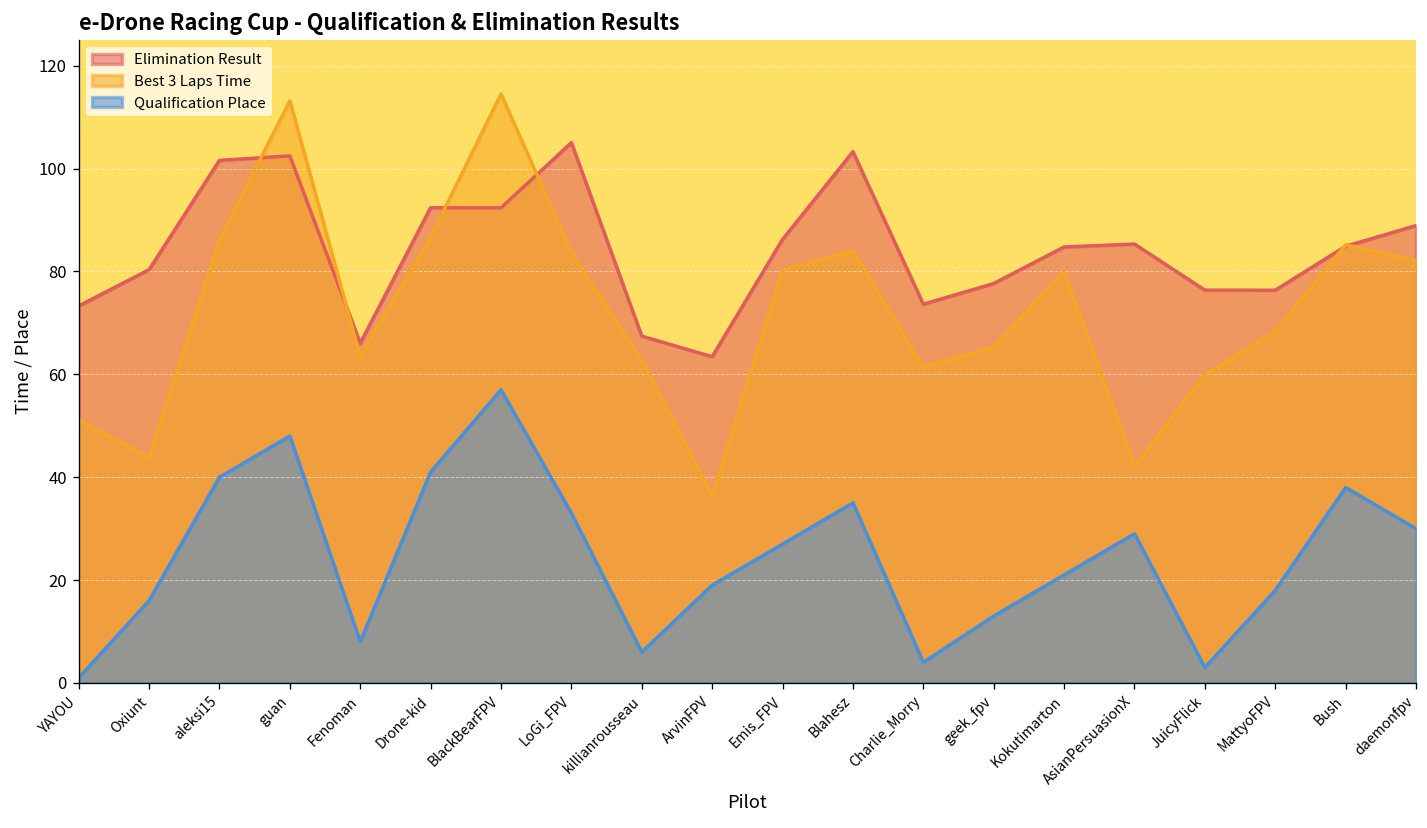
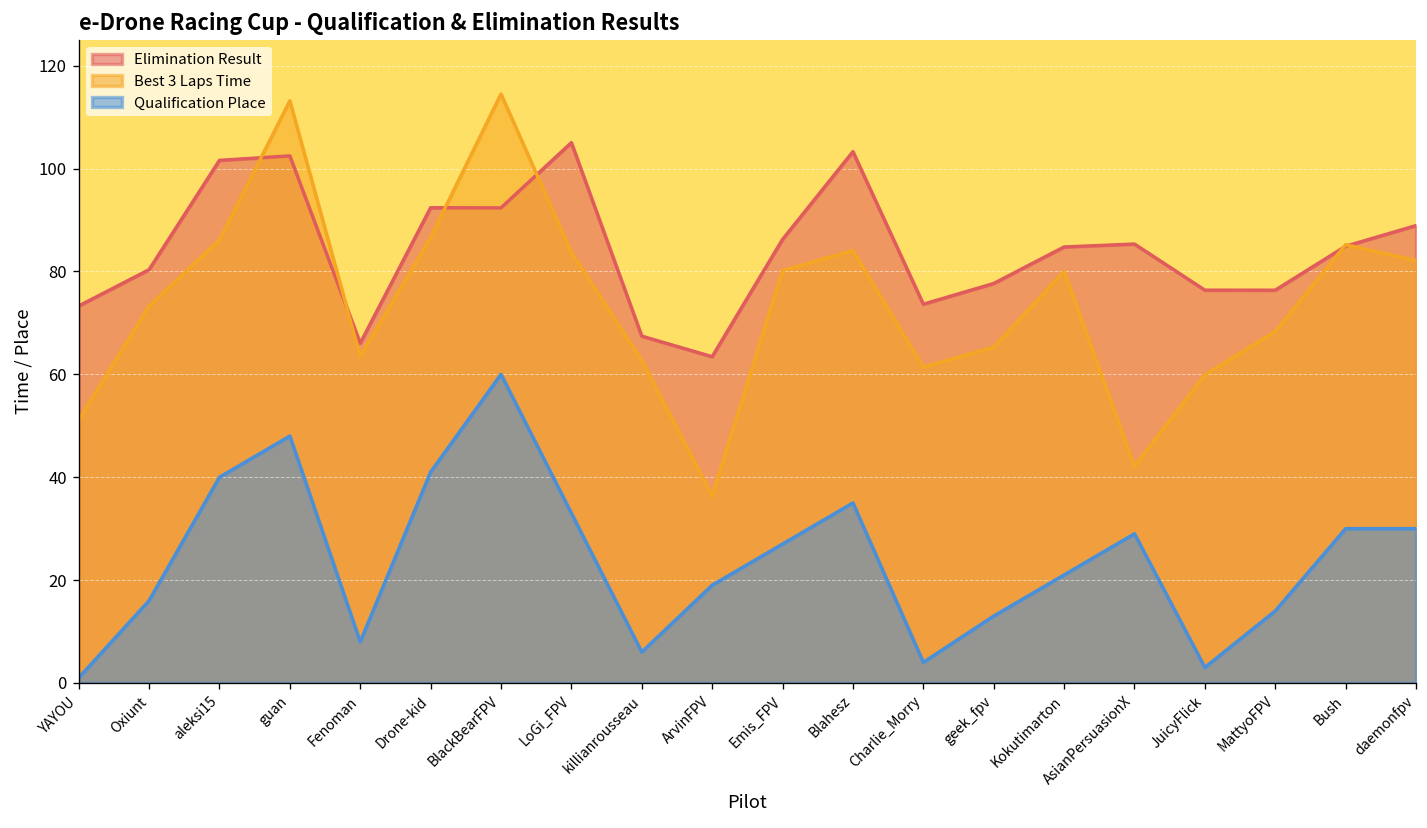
Best 3 Laps Time, Oxiunt: 44 -> 73
Qualification Place, BlackBearFPV: 57 -> 60
Qualification Place, MattyoFPV: 18 -> 14
Qualification Place, Bush: 38 -> 30
